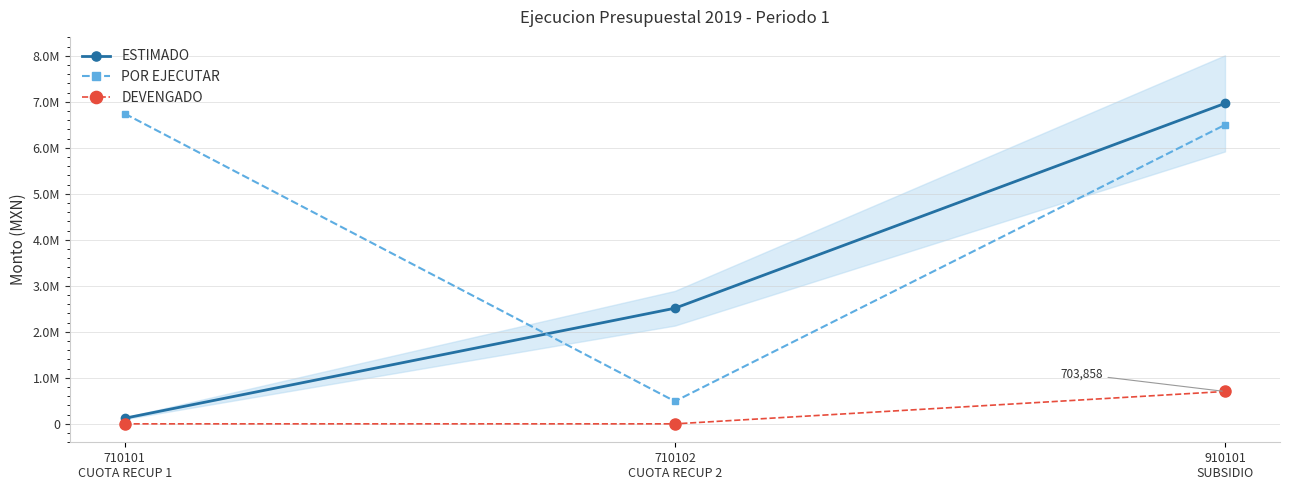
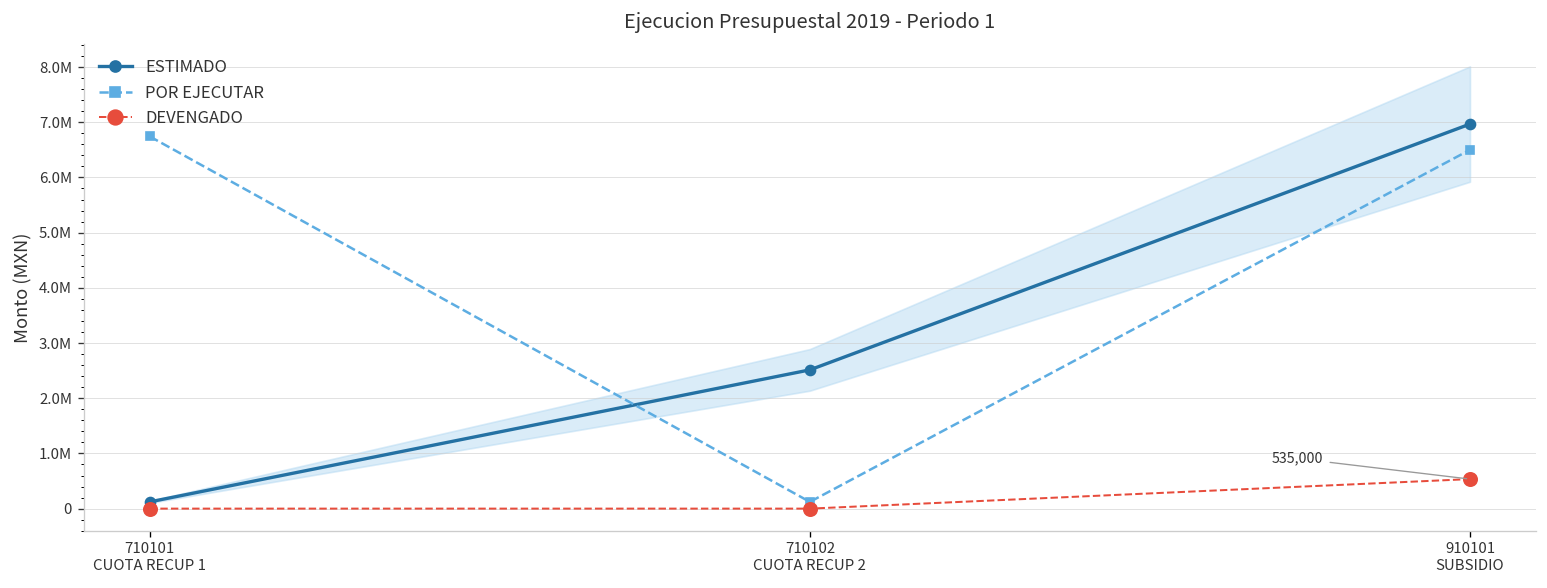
POR EJECUTAR, 710102 CUOTA RECUP 2: 500000 -> 100000
DEVENGADO, 910101 SUBSIDIO: 703,858 -> 535,000
